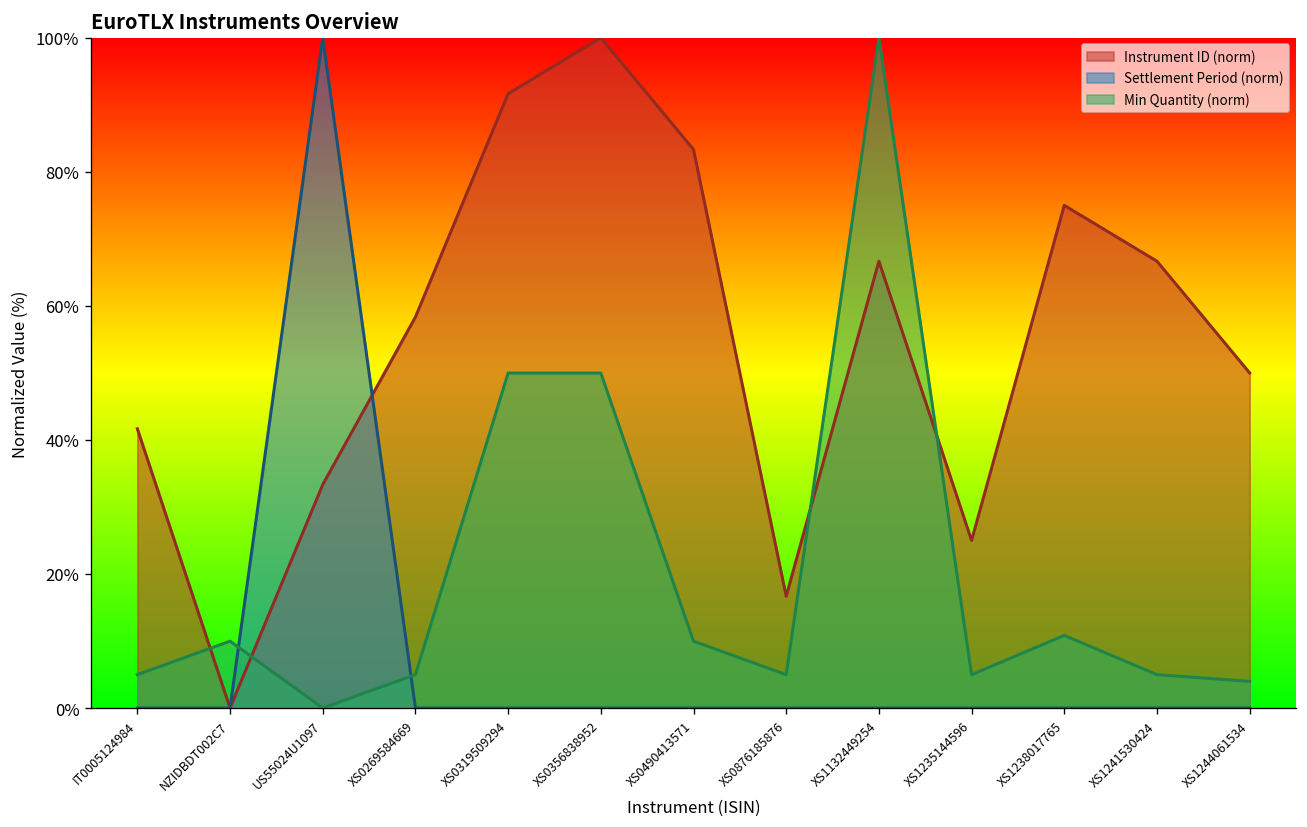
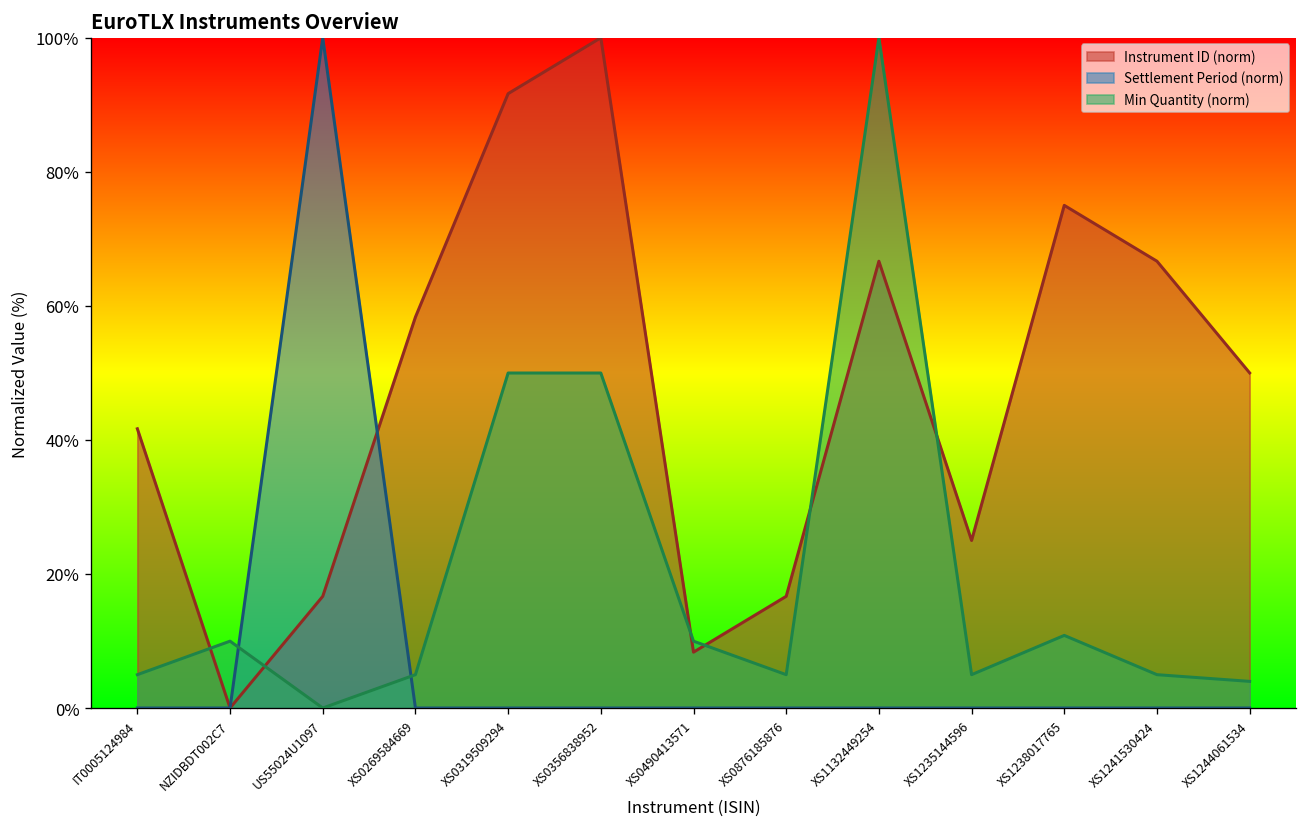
Instrument ID (norm), US55024U1097: 33% -> 17%
Instrument ID (norm), XS0490413571: 83% -> 8%
